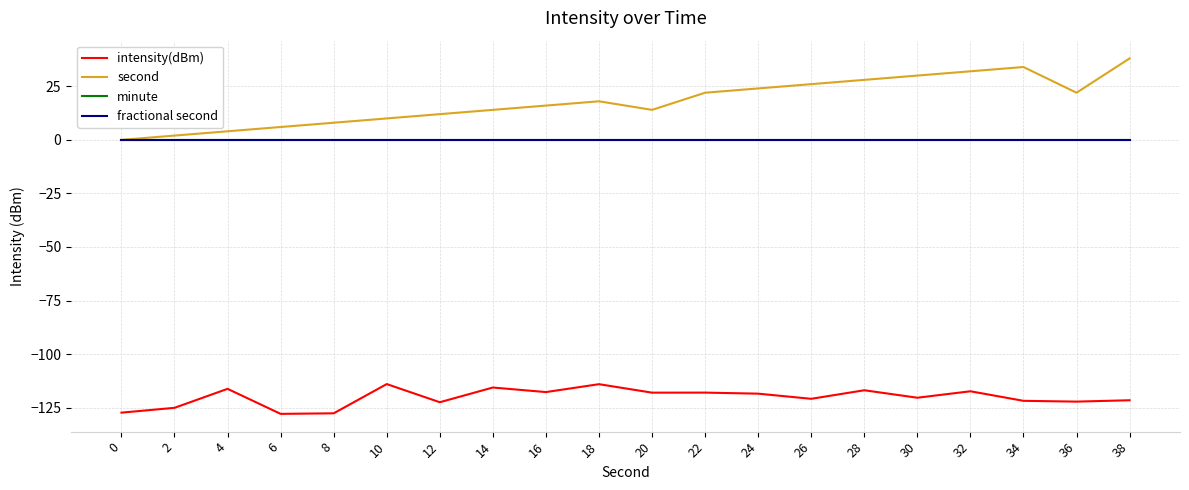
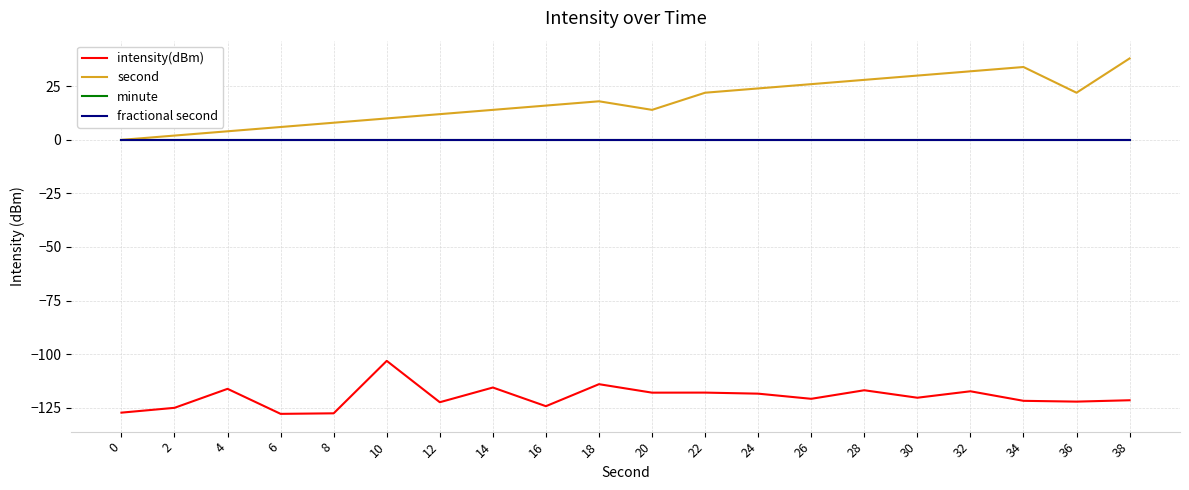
intensity(dBm), 10: -114 -> -103
intensity(dBm), 16: -118 -> -124
